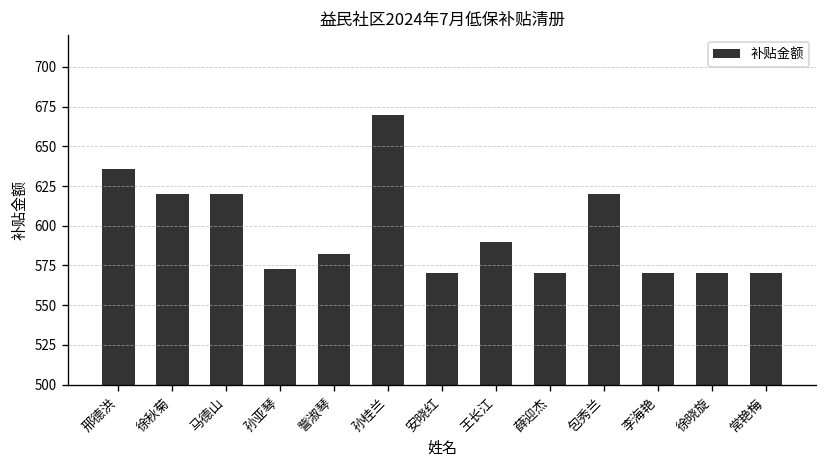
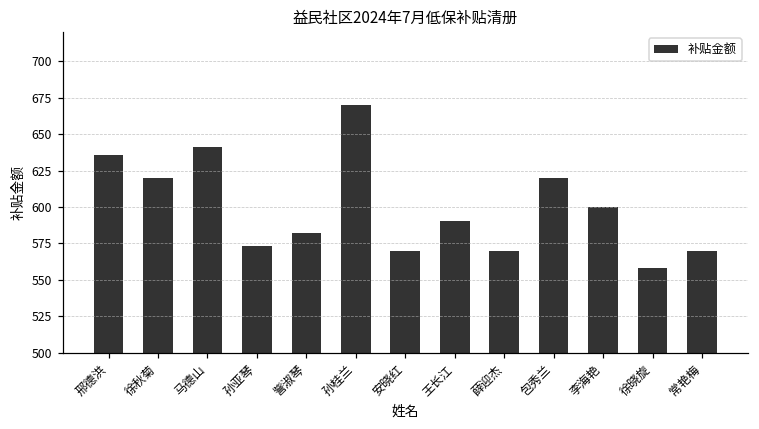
马德山: 620 -> 641
李海艳: 570 -> 600
徐晓旋: 570 -> 558
